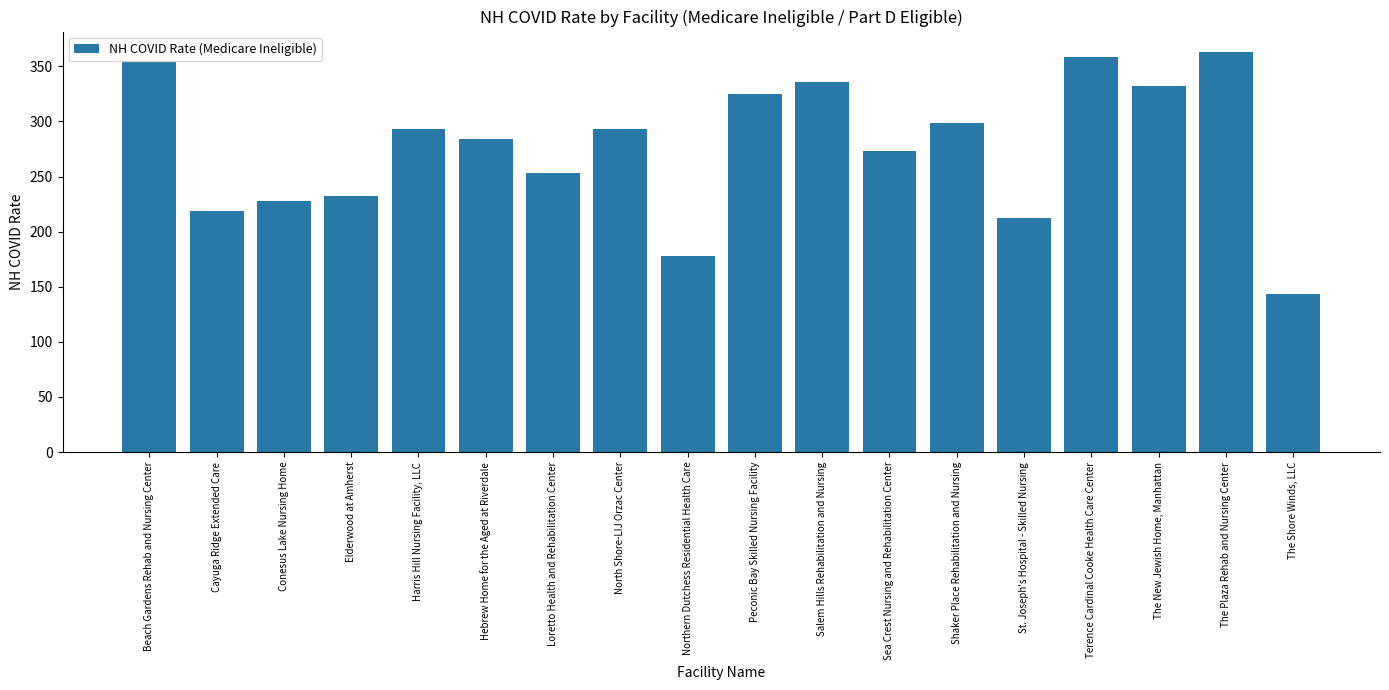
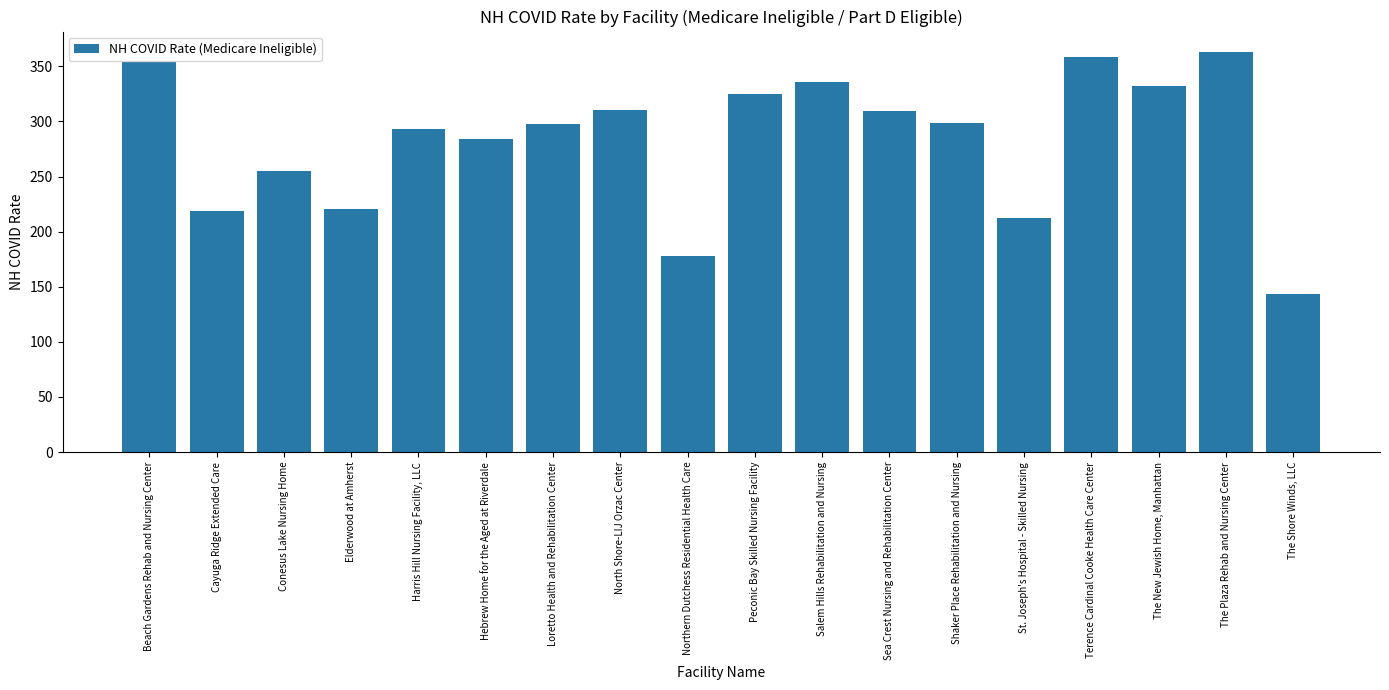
Conesus Lake Nursing Home: 228 -> 255
Elderwood at Amherst: 232 -> 220
Loretto Health and Rehabilitation Center: 253 -> 297
North Shore-LIJ Orzac Center: 293 -> 310
Sea Crest Nursing and Rehabilitation Center: 273 -> 309
